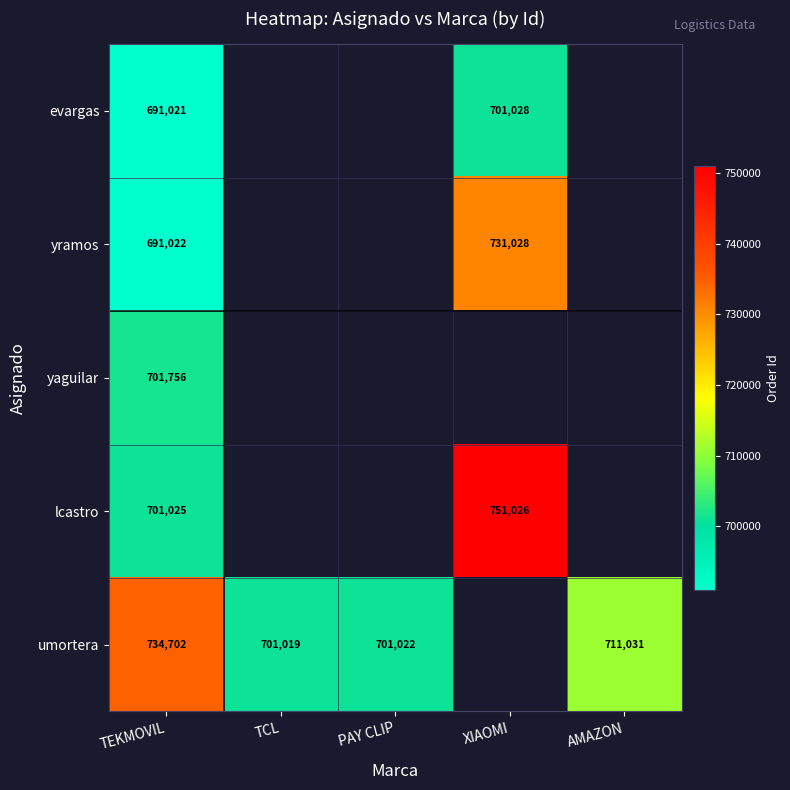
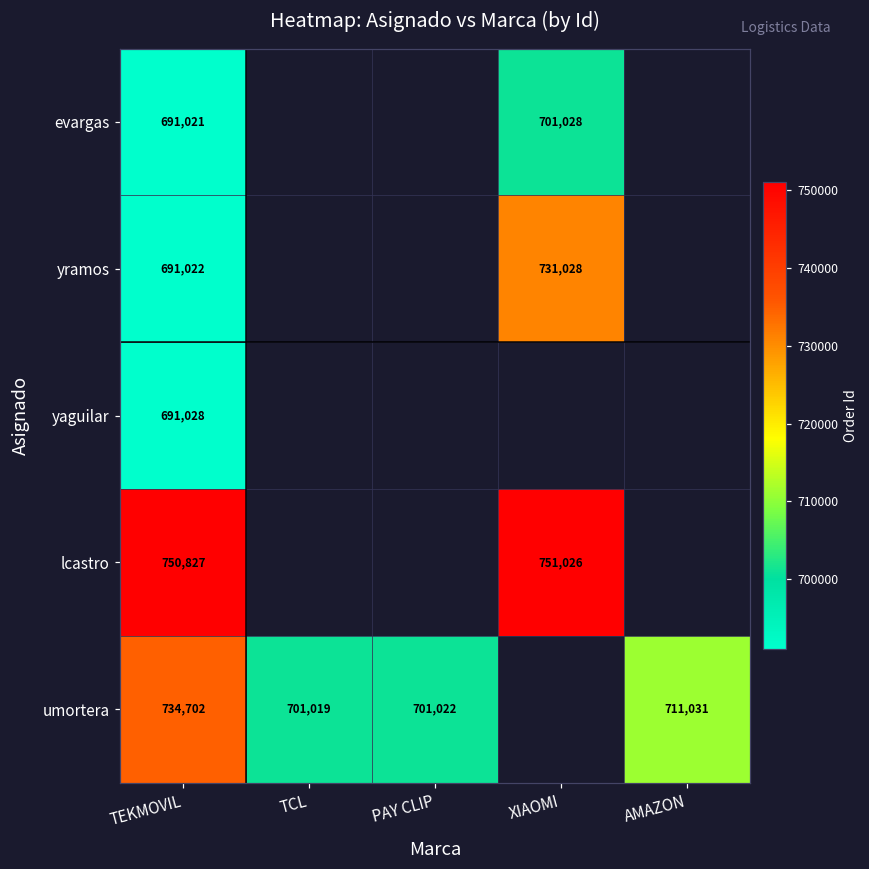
yaguilar, TEKMOVIL: 701,756 -> 691,028
lcastro, TEKMOVIL: 701,025 -> 750,827
